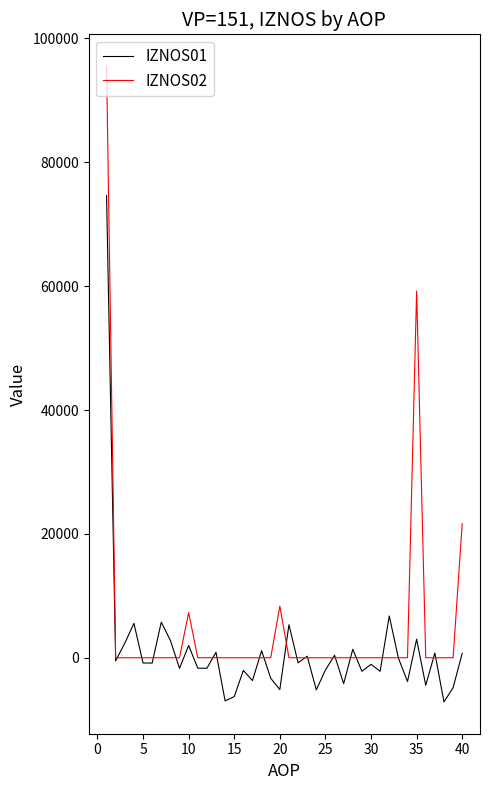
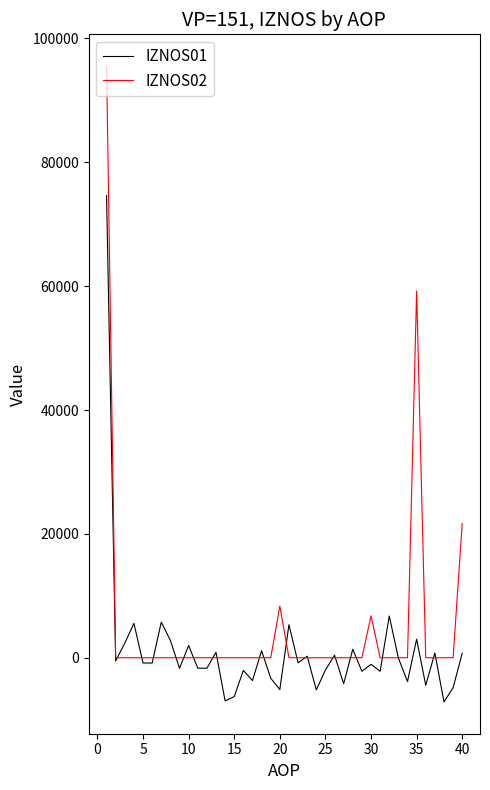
IZNOS02, 10: 7000 -> 0
IZNOS02, 30: 0 -> 7000
